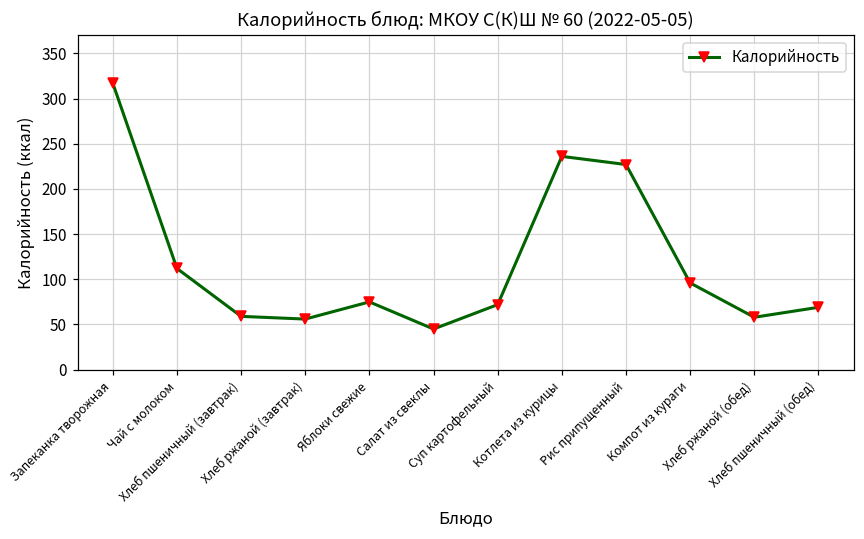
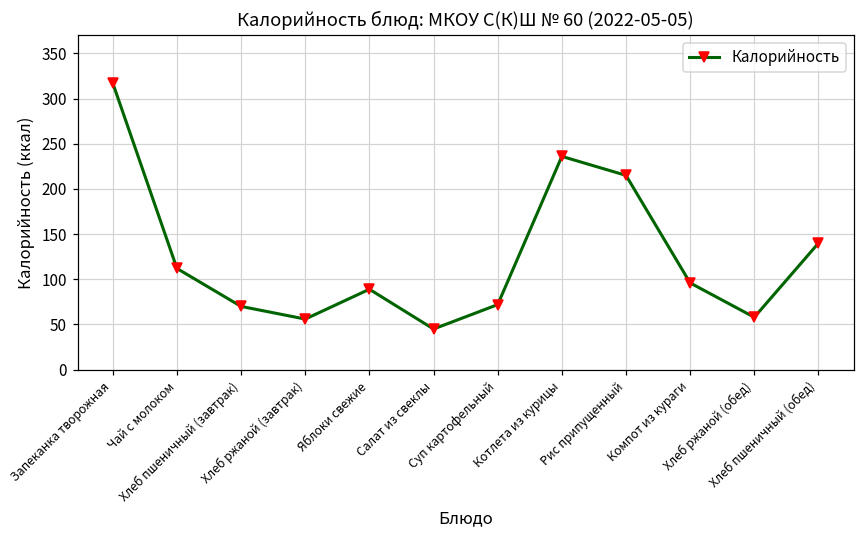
Хлеб пшеничный (завтрак): 60 -> 70
Яблоки свежие: 80 -> 90
Рис припущенный: 230 -> 220
Хлеб пшеничный (обед): 70 -> 140
